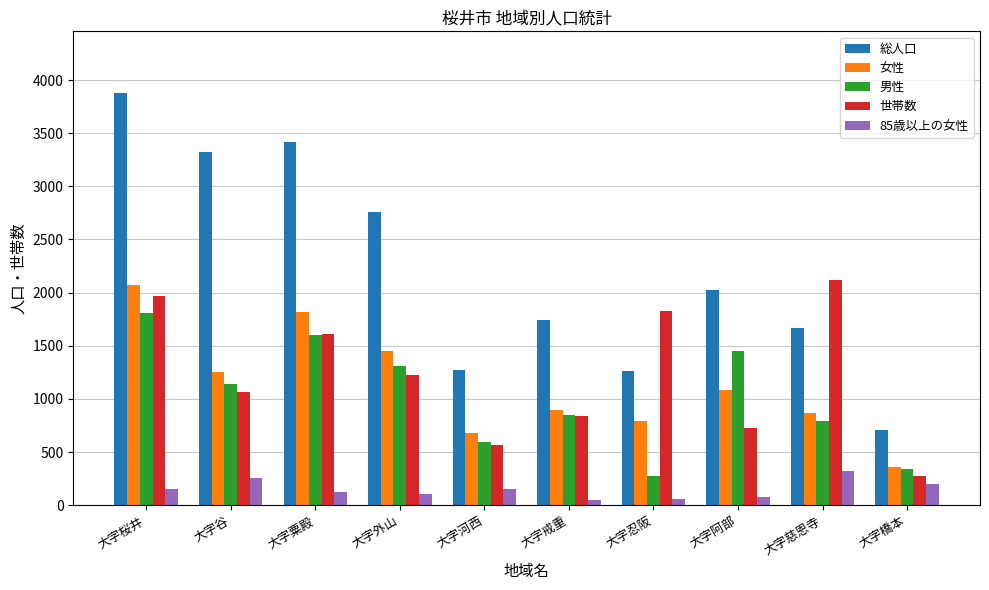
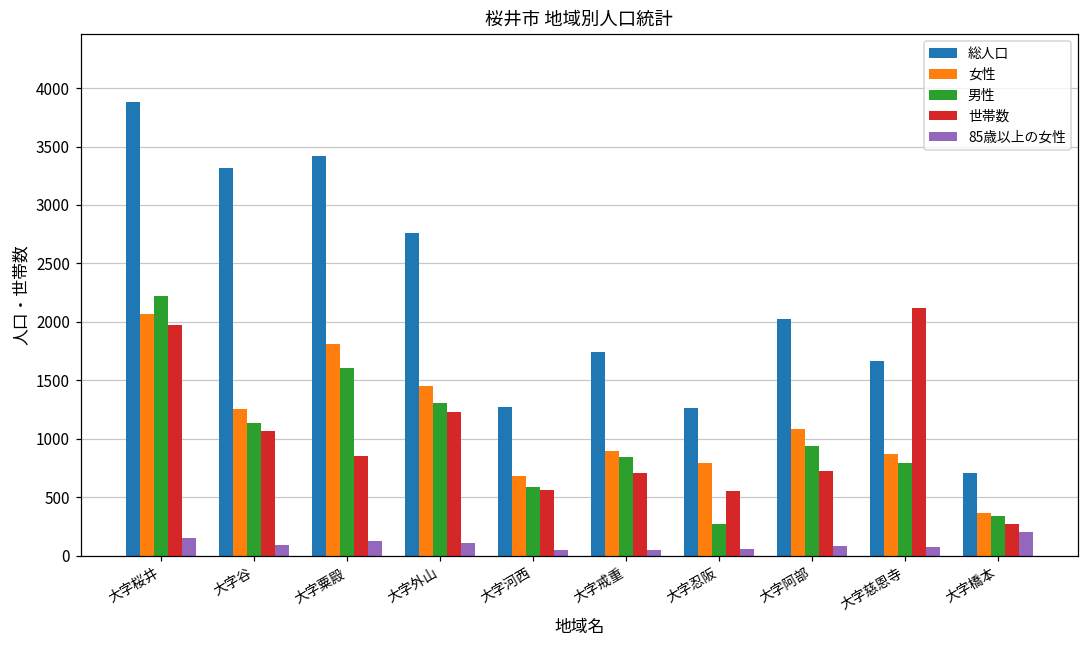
男性, 大字桜井: 1810 -> 2220
85歳以上の女性, 大字谷: 250 -> 100
世帯数, 大字粟殿: 1610 -> 850
85歳以上の女性, 大字河西: 150 -> 50
世帯数, 大字戒重: 840 -> 710
世帯数, 大字忍阪: 1830 -> 550
男性, 大字阿部: 1450 -> 940
85歳以上の女性, 大字慈恩寺: 320 -> 80
